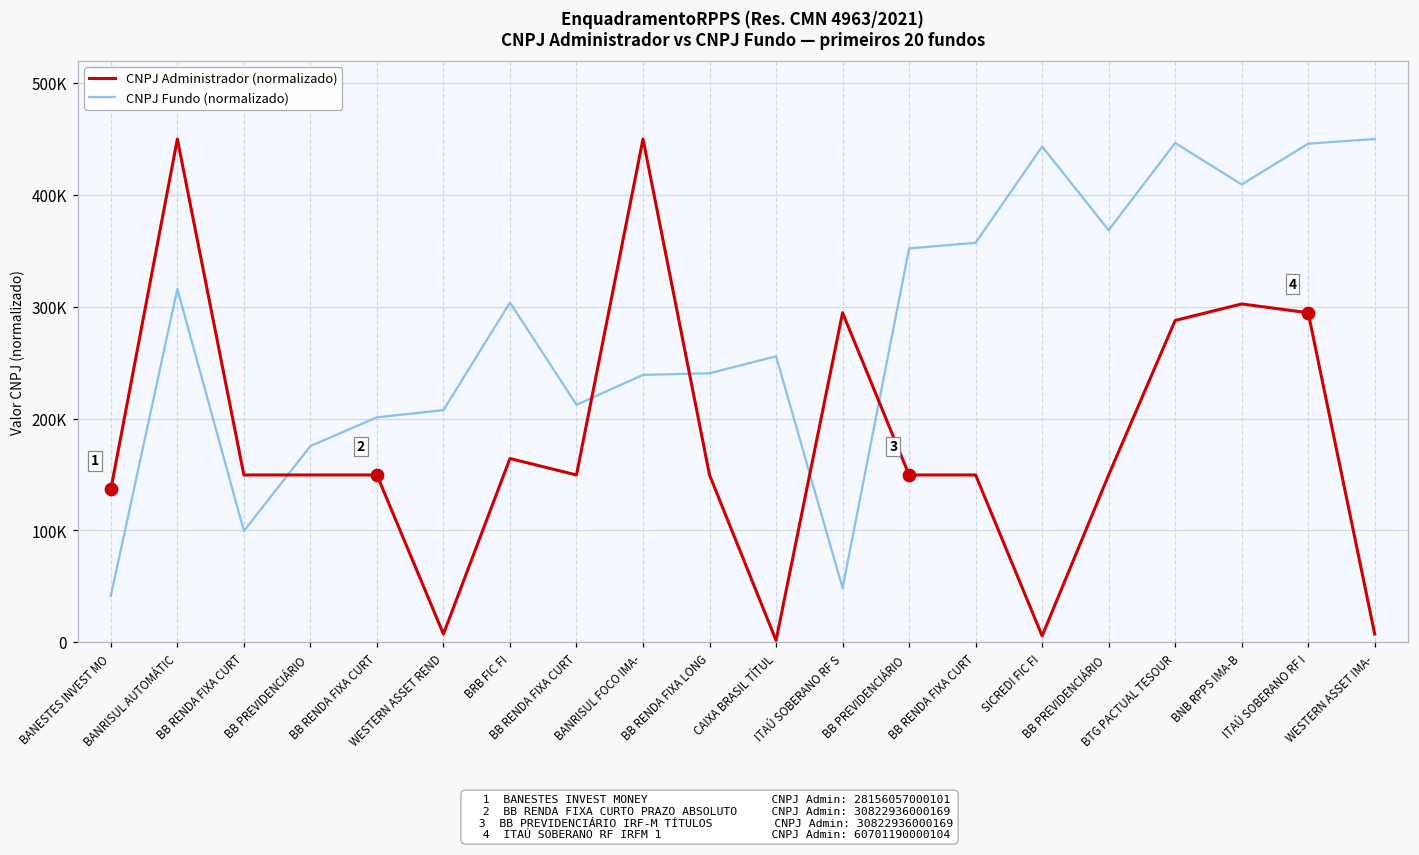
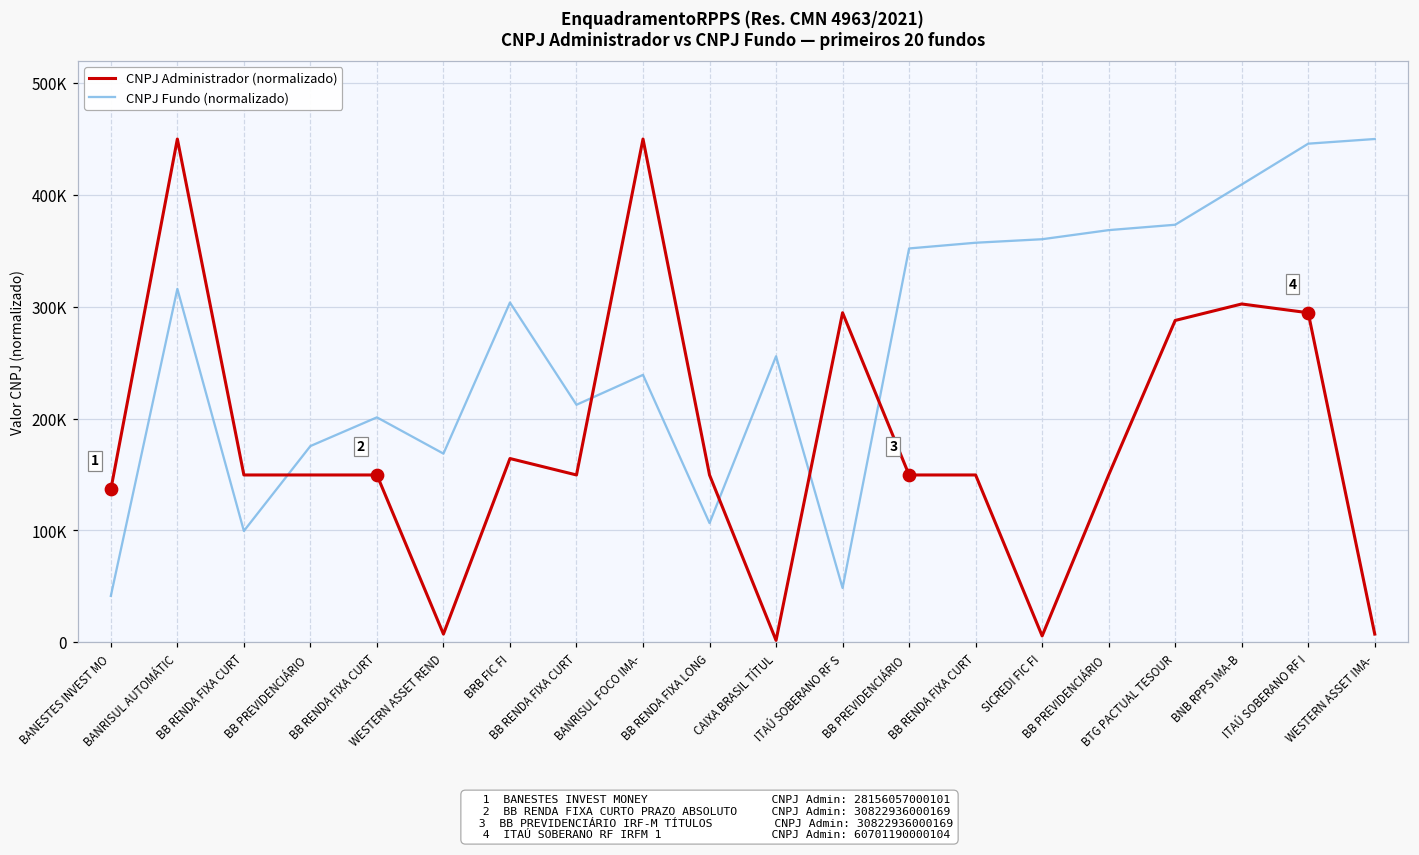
CNPJ Fundo (normalizado), WESTERN ASSET REND: 208000 -> 169000
CNPJ Fundo (normalizado), BB RENDA FIXA LONG: 241000 -> 107000
CNPJ Fundo (normalizado), SICREDI FIC FI: 443000 -> 360000
CNPJ Fundo (normalizado), BTG PACTUAL TESOUR: 446000 -> 373000
